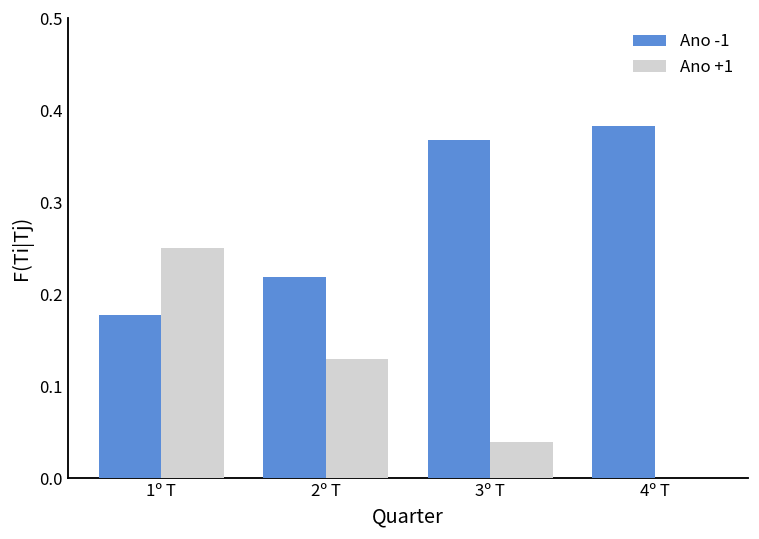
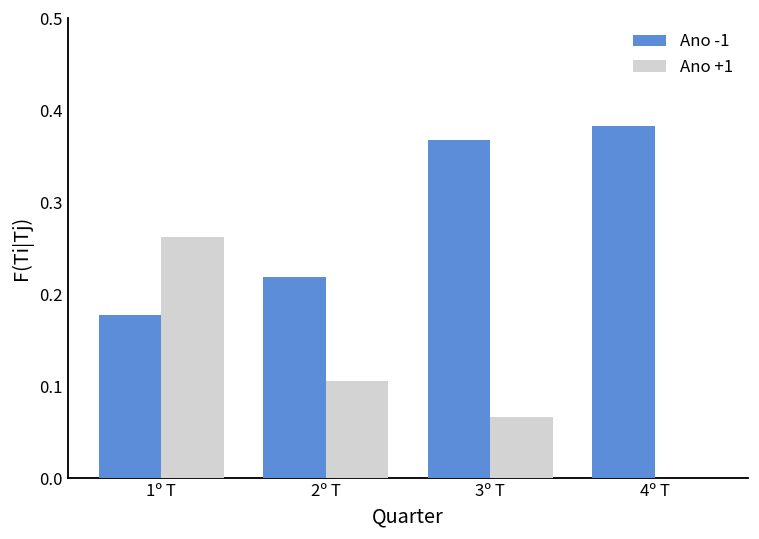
Ano +1, 1º T: 0.25 -> 0.26
Ano +1, 2º T: 0.13 -> 0.11
Ano +1, 3º T: 0.04 -> 0.07
